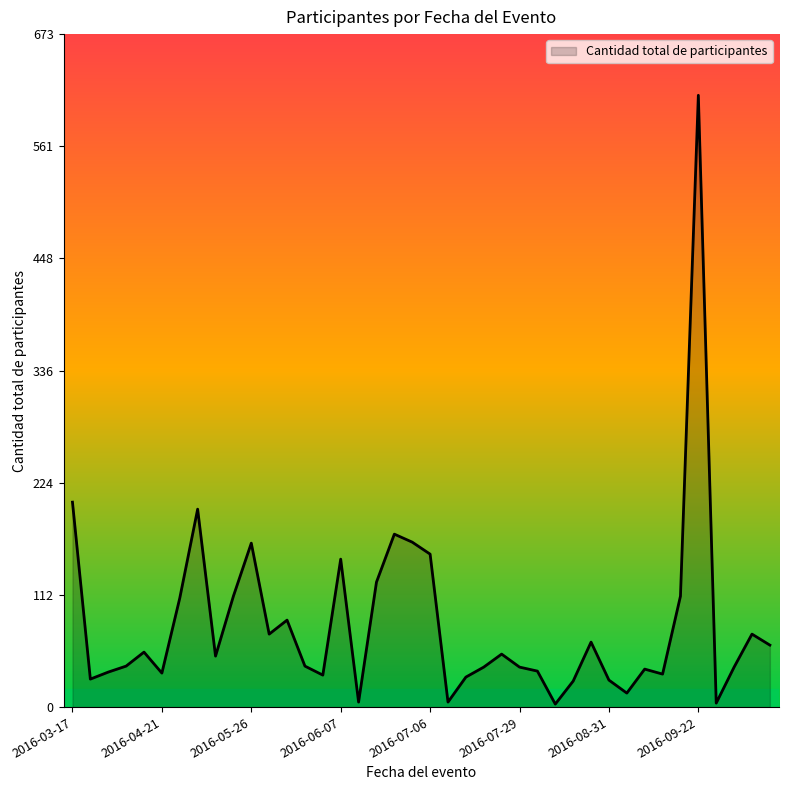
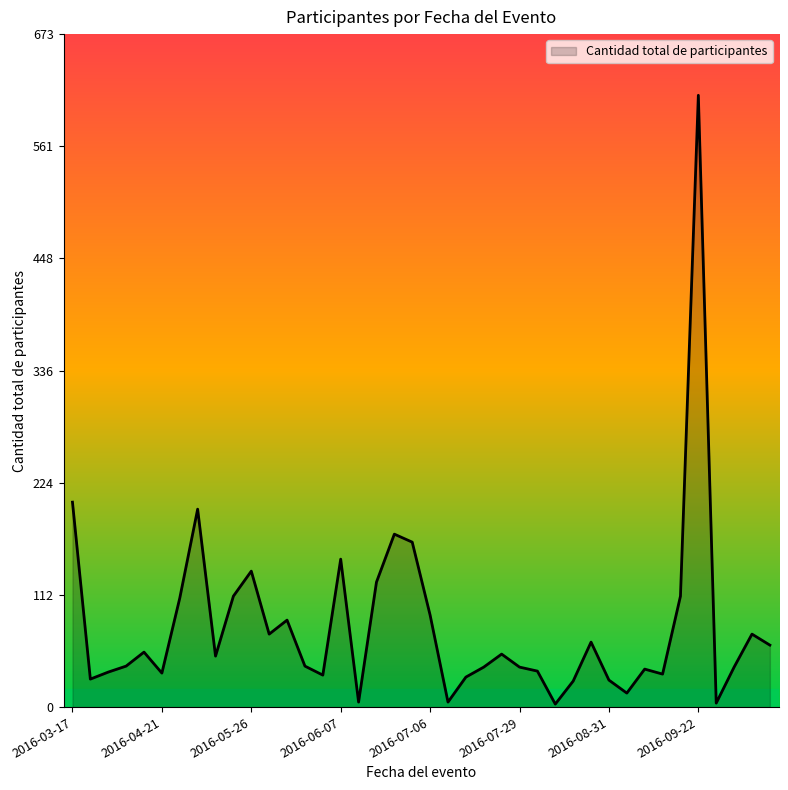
2016-05-26: 160 -> 140
2016-07-06: 150 -> 90
